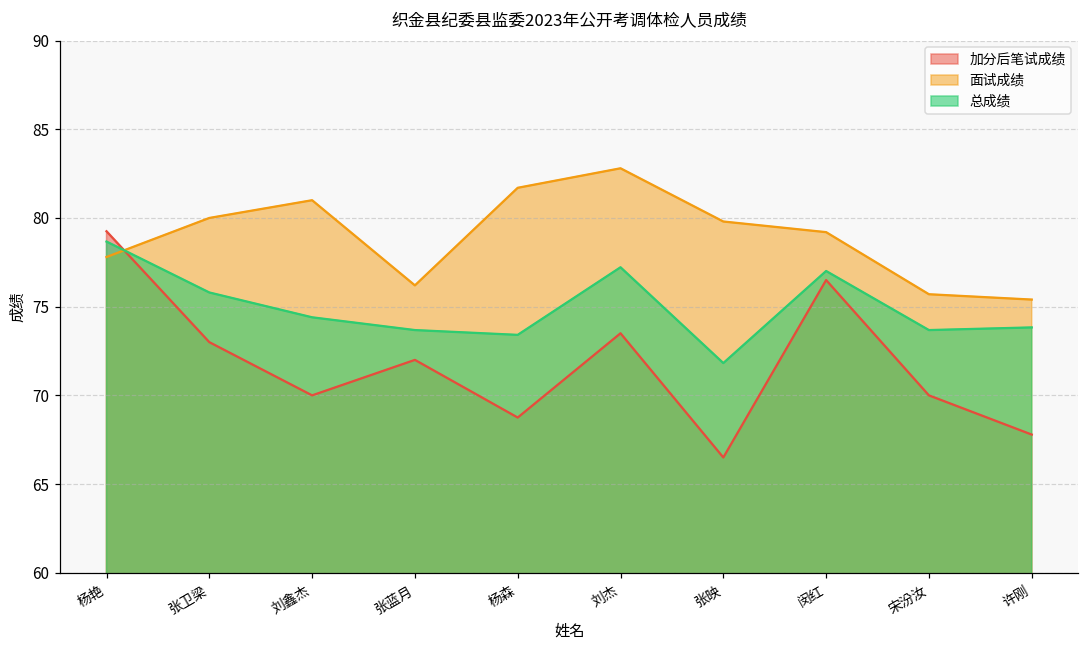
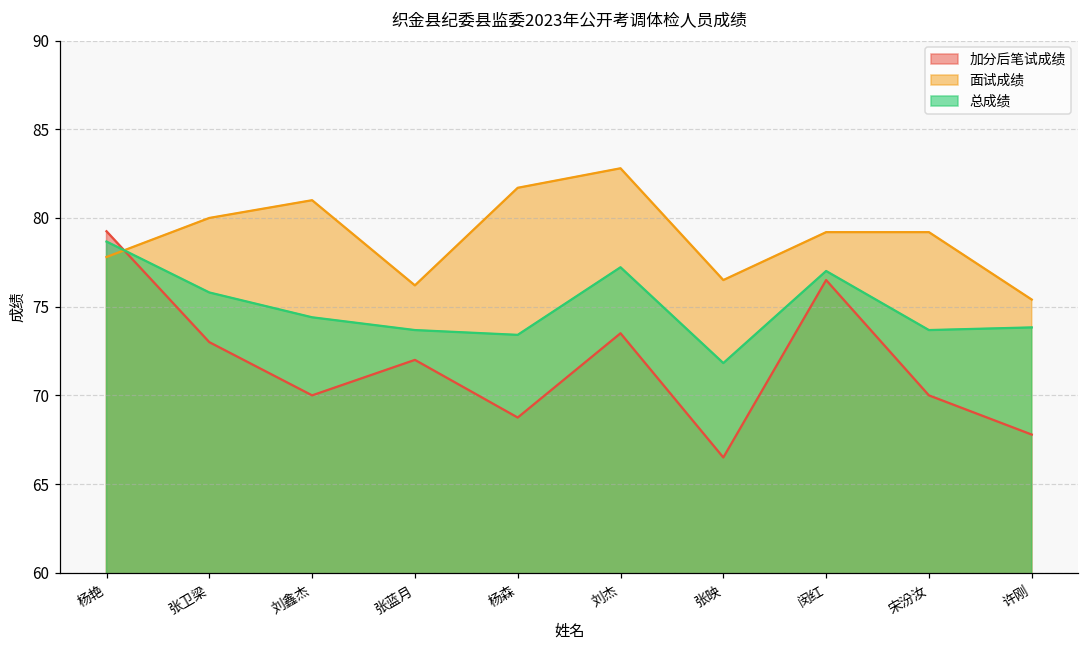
面试成绩, 张映: 79.8 -> 76.5
面试成绩, 宋汾汝: 75.7 -> 79.2
